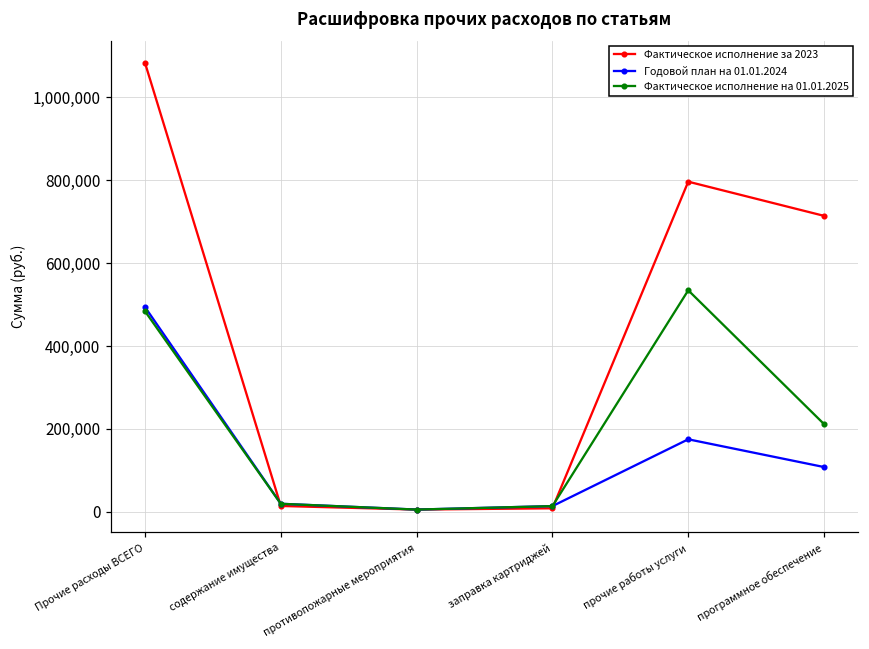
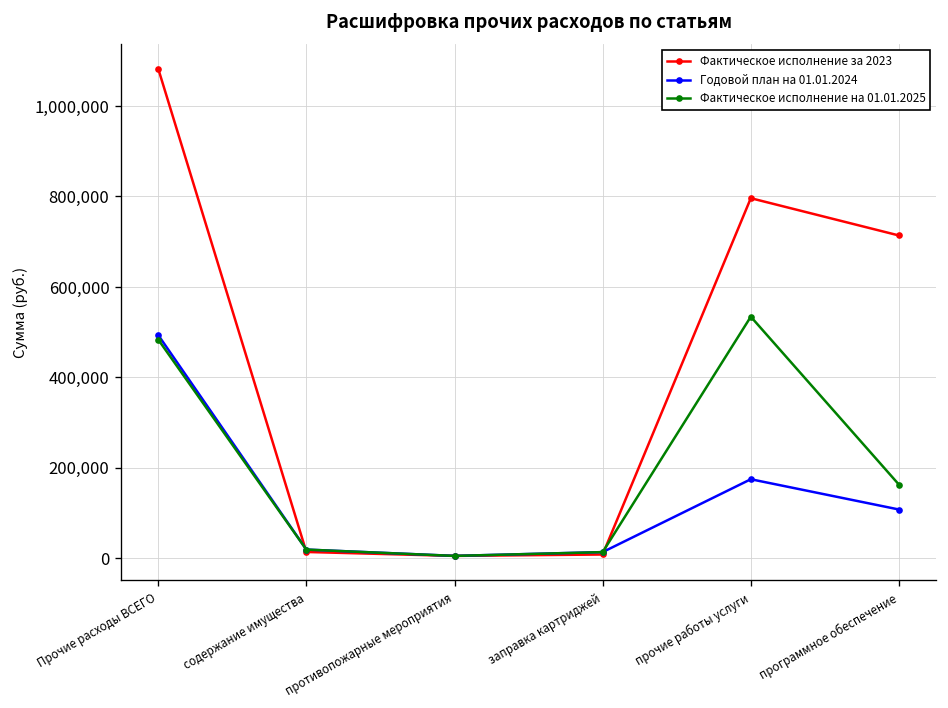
Фактическое исполнение на 01.01.2025, программное обеспечение: 210,000 -> 160,000
